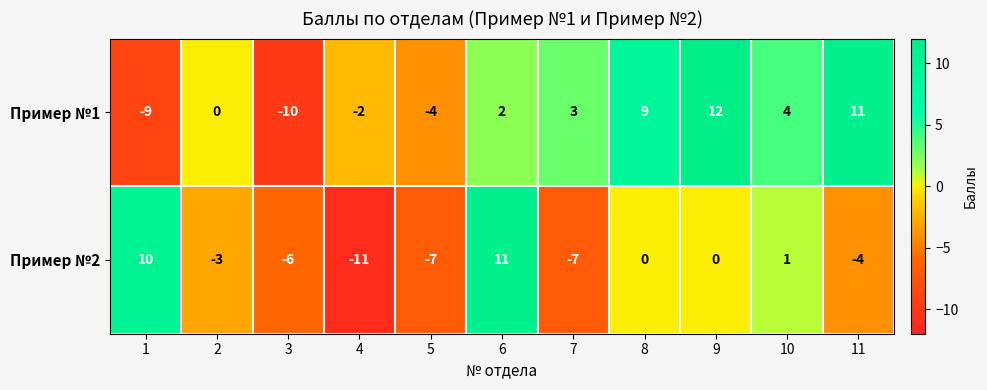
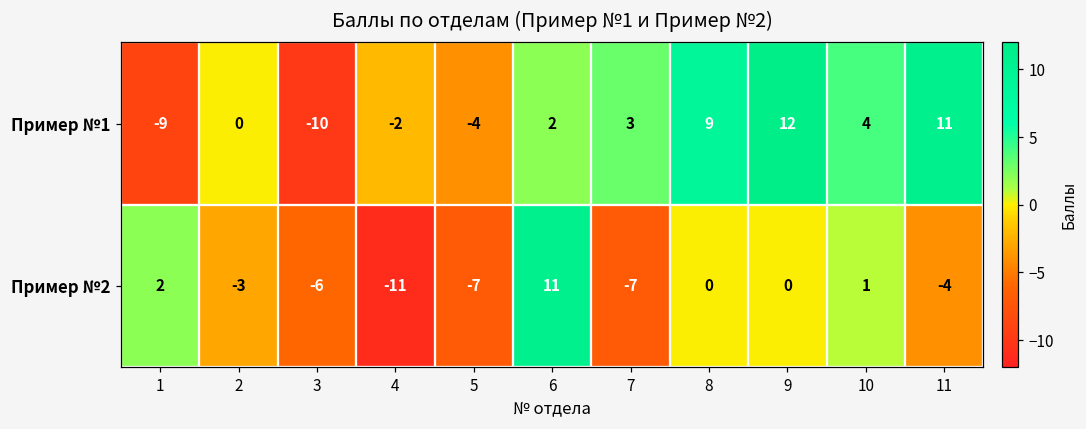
Пример №2, 1: 10 -> 2
